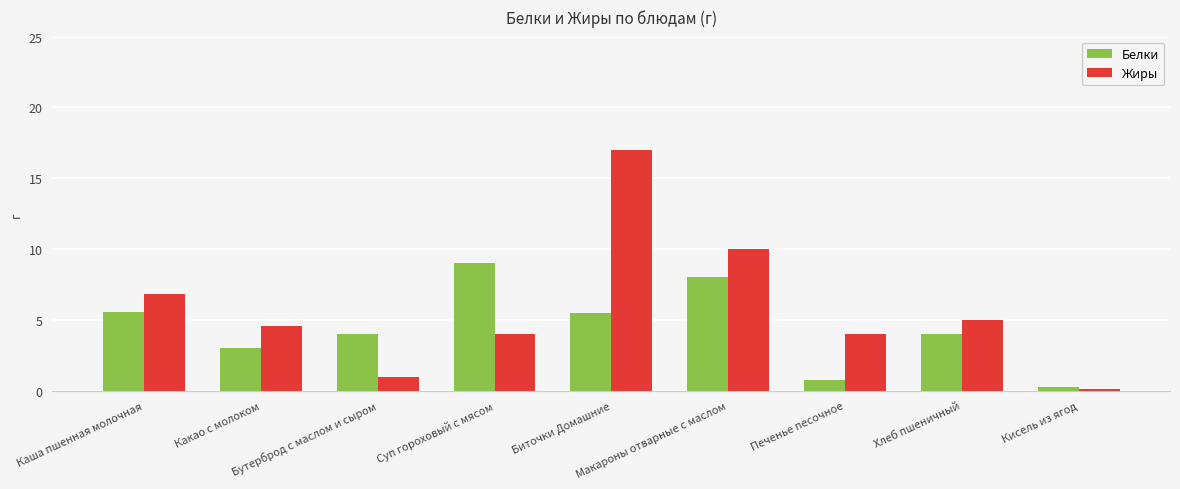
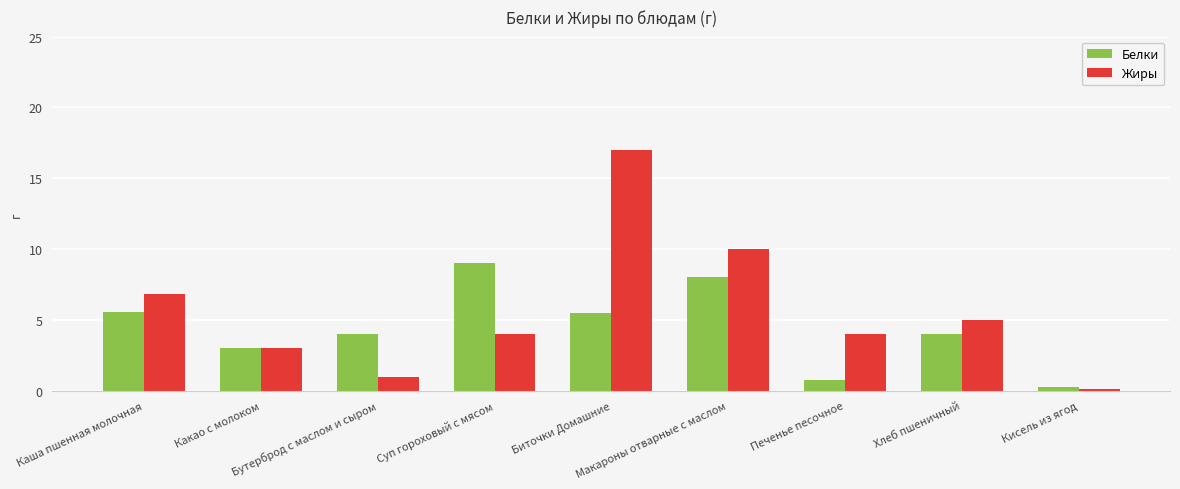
Жиры, Какао с молоком: 4.6 -> 3.0
